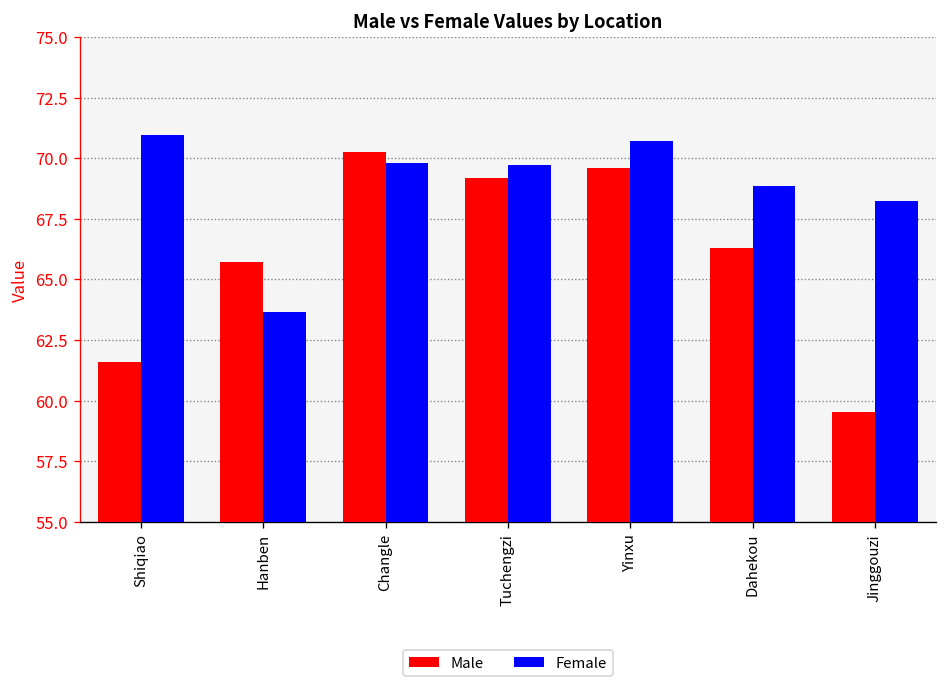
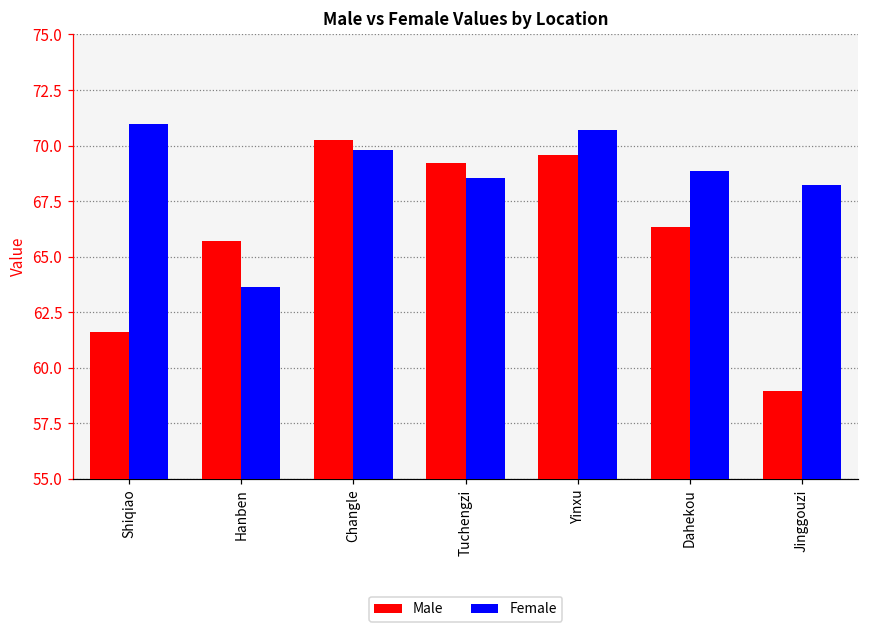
Female, Tuchengzi: 69.7 -> 68.6
Male, Jinggouzi: 59.5 -> 59.0
